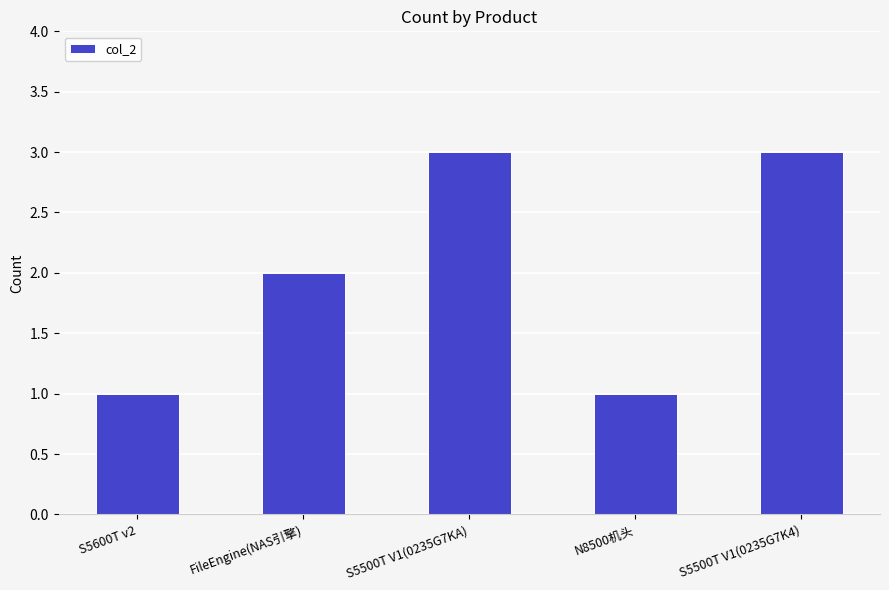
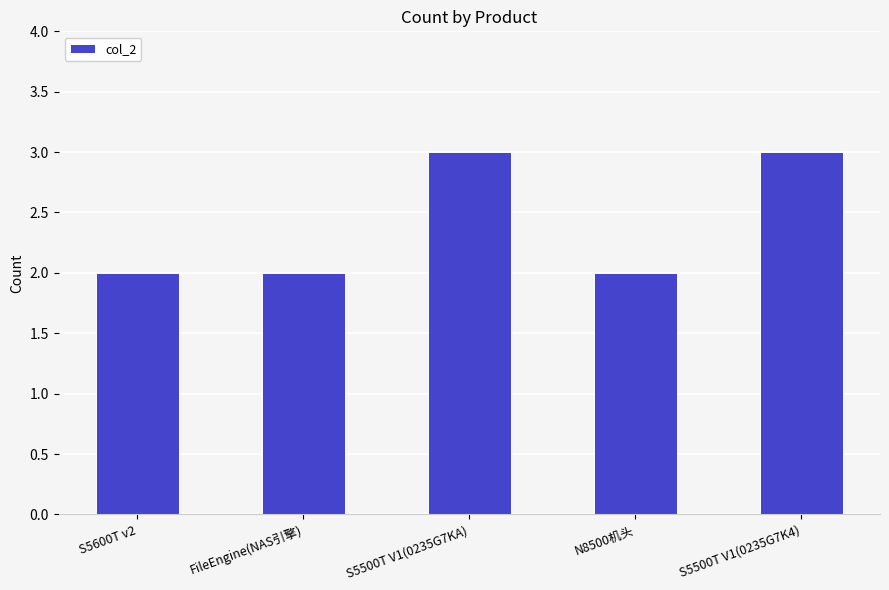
S5600T v2: 1 -> 2
N8500机头: 1 -> 2
